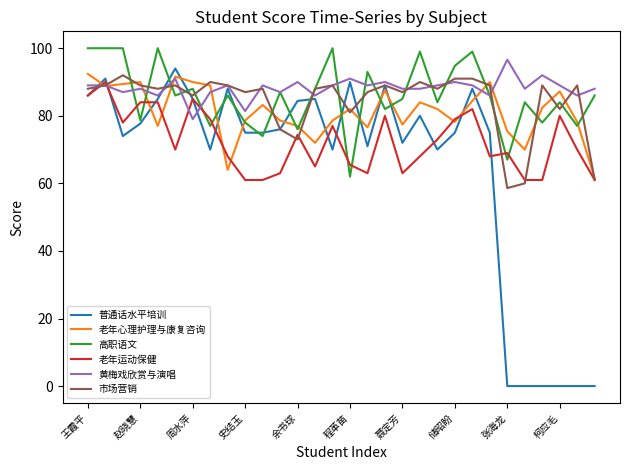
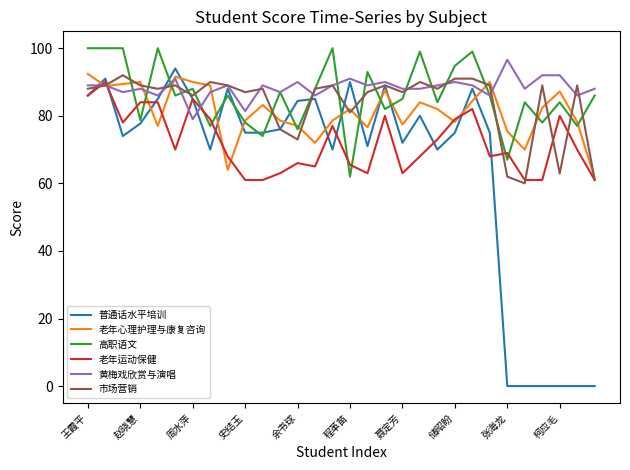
老年运动保健, 余书球: 74 -> 66
市场营销, 张海龙: 59 -> 62
黄梅戏欣赏与演唱, 柯应毛: 89 -> 92
市场营销, 柯应毛: 82 -> 63
